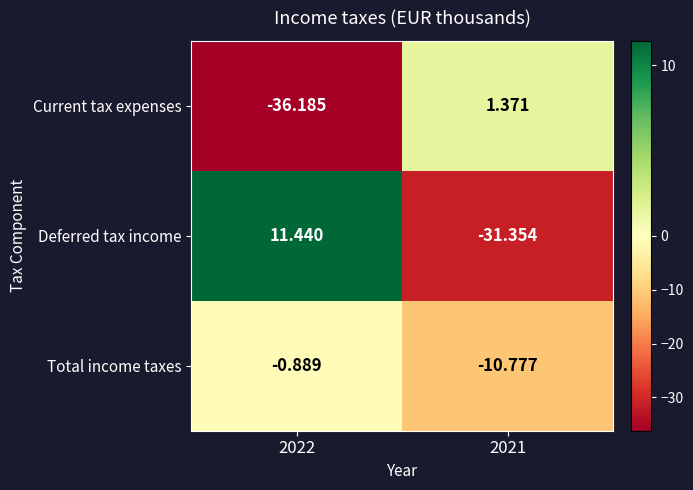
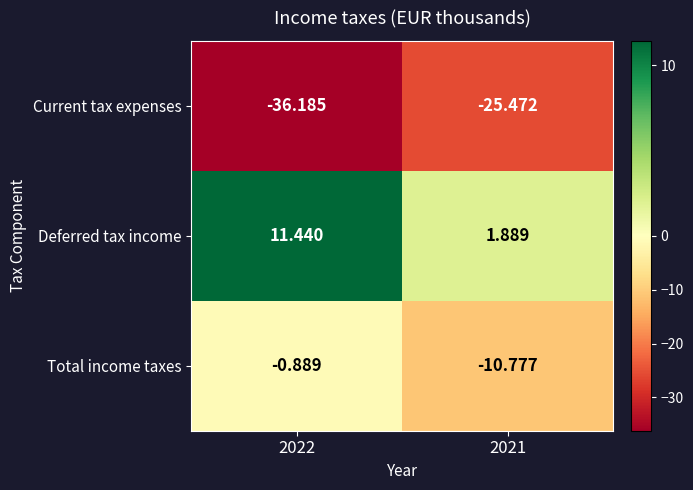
Current tax expenses, 2021: 1.371 -> -25.472
Deferred tax income, 2021: -31.354 -> 1.889
